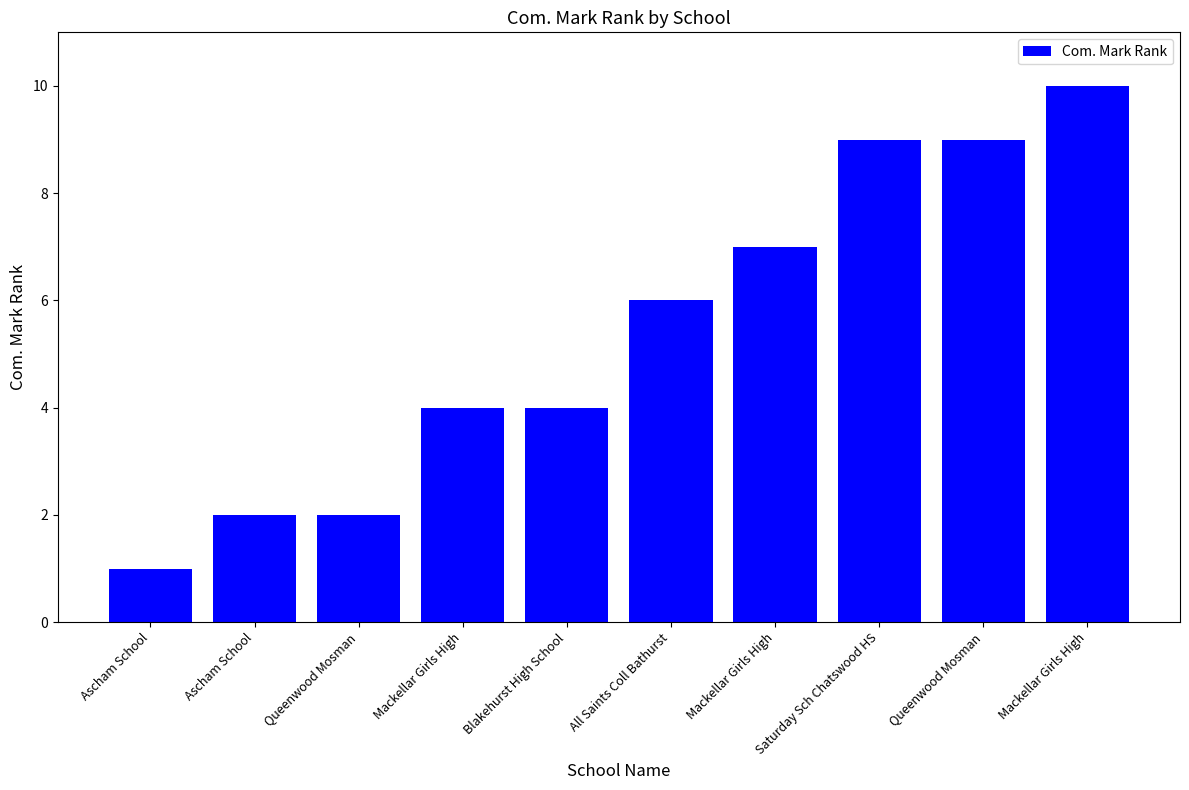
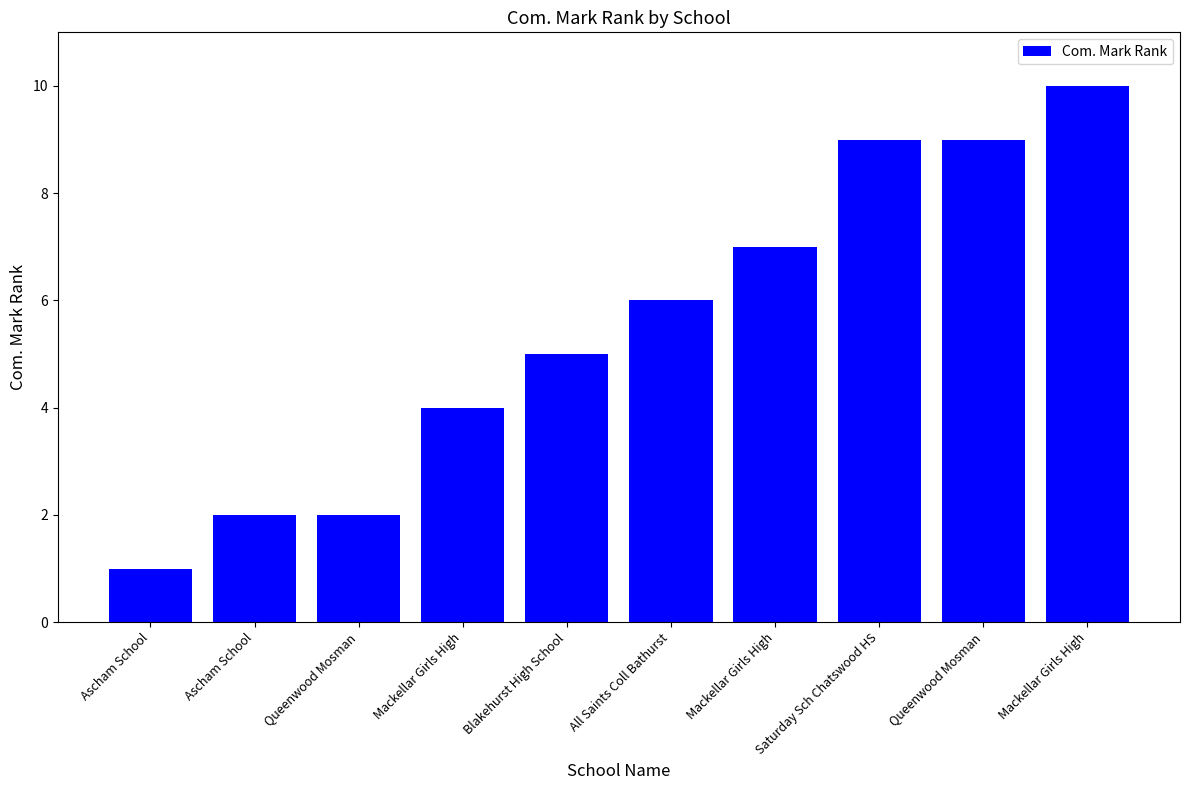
Blakehurst High School: 4 -> 5
